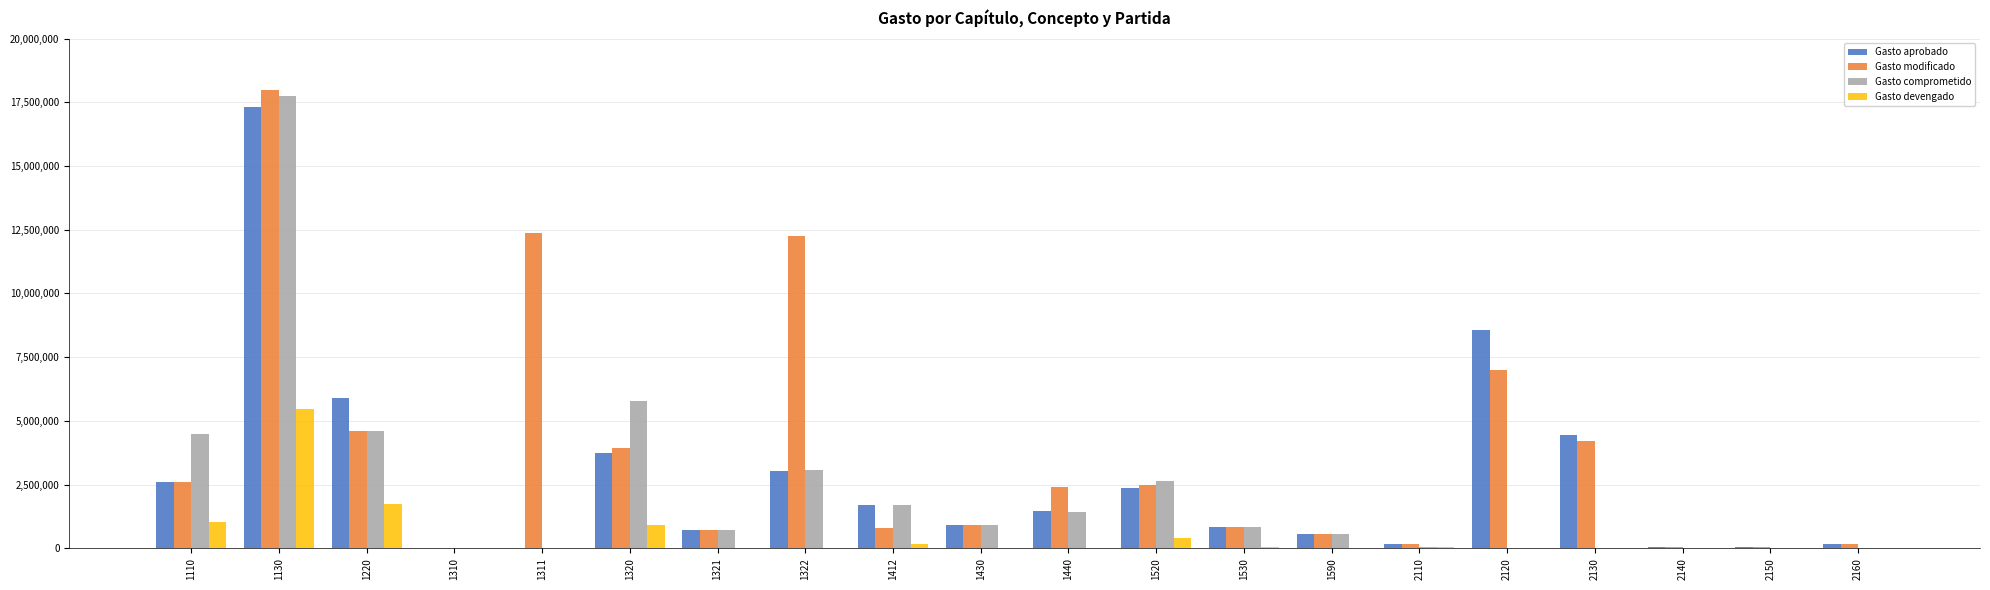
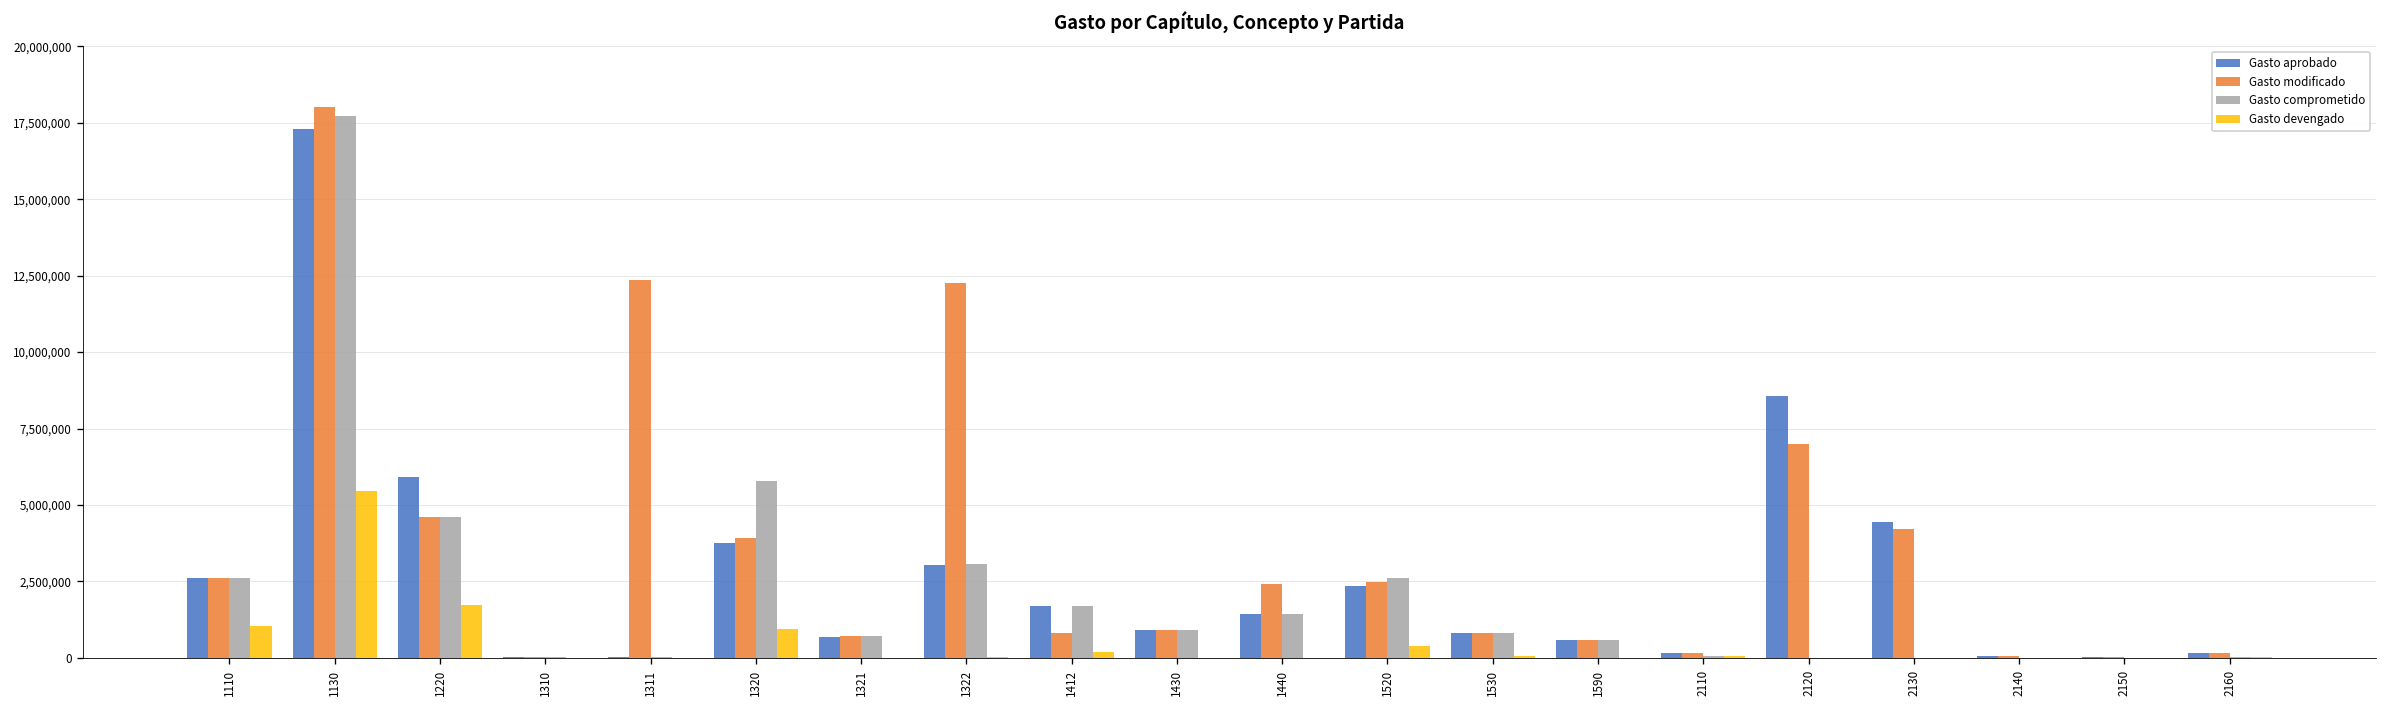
Gasto comprometido, 1110: 4,500,000 -> 2,600,000
